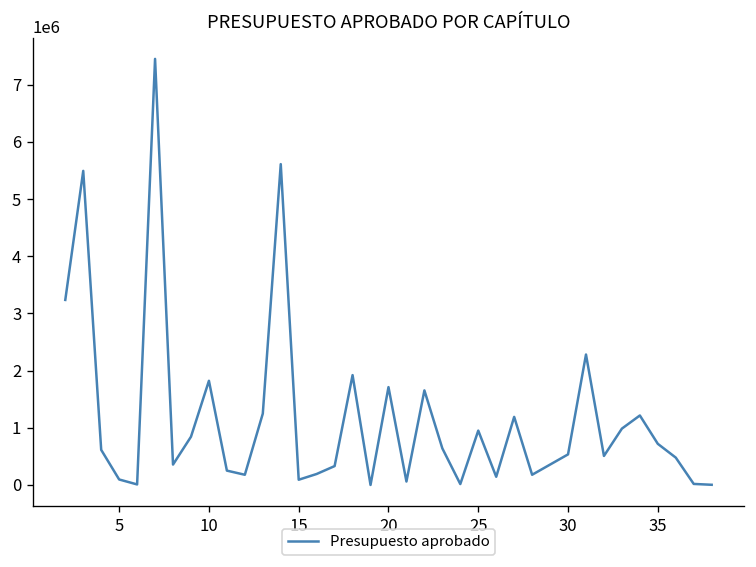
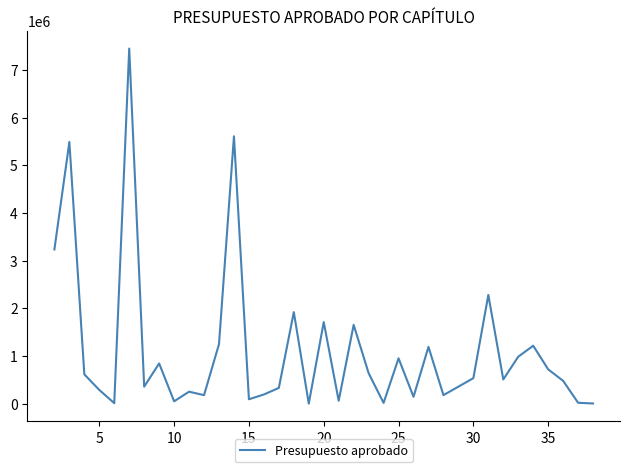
5: 100000 -> 300000
10: 1800000 -> 0
